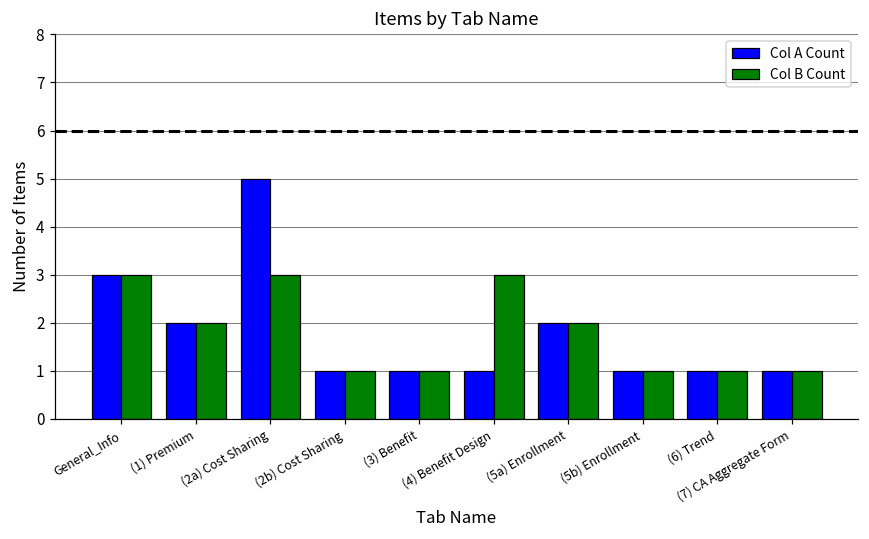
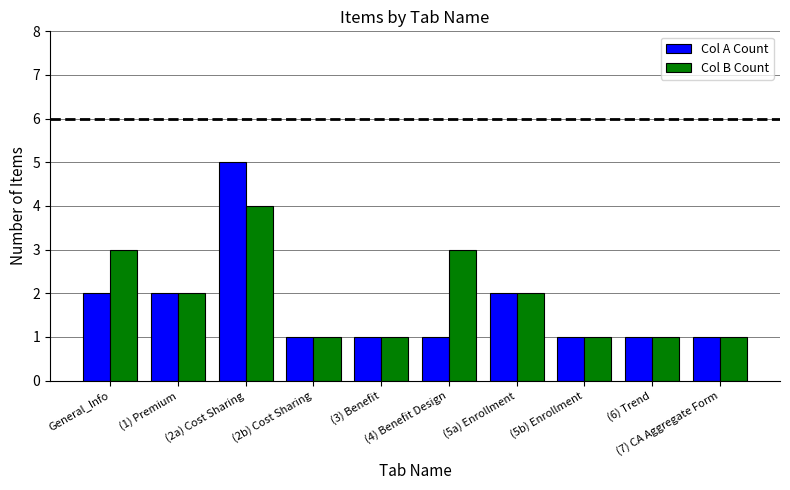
Col A Count, General_Info: 3 -> 2
Col B Count, (2a) Cost Sharing: 3 -> 4
